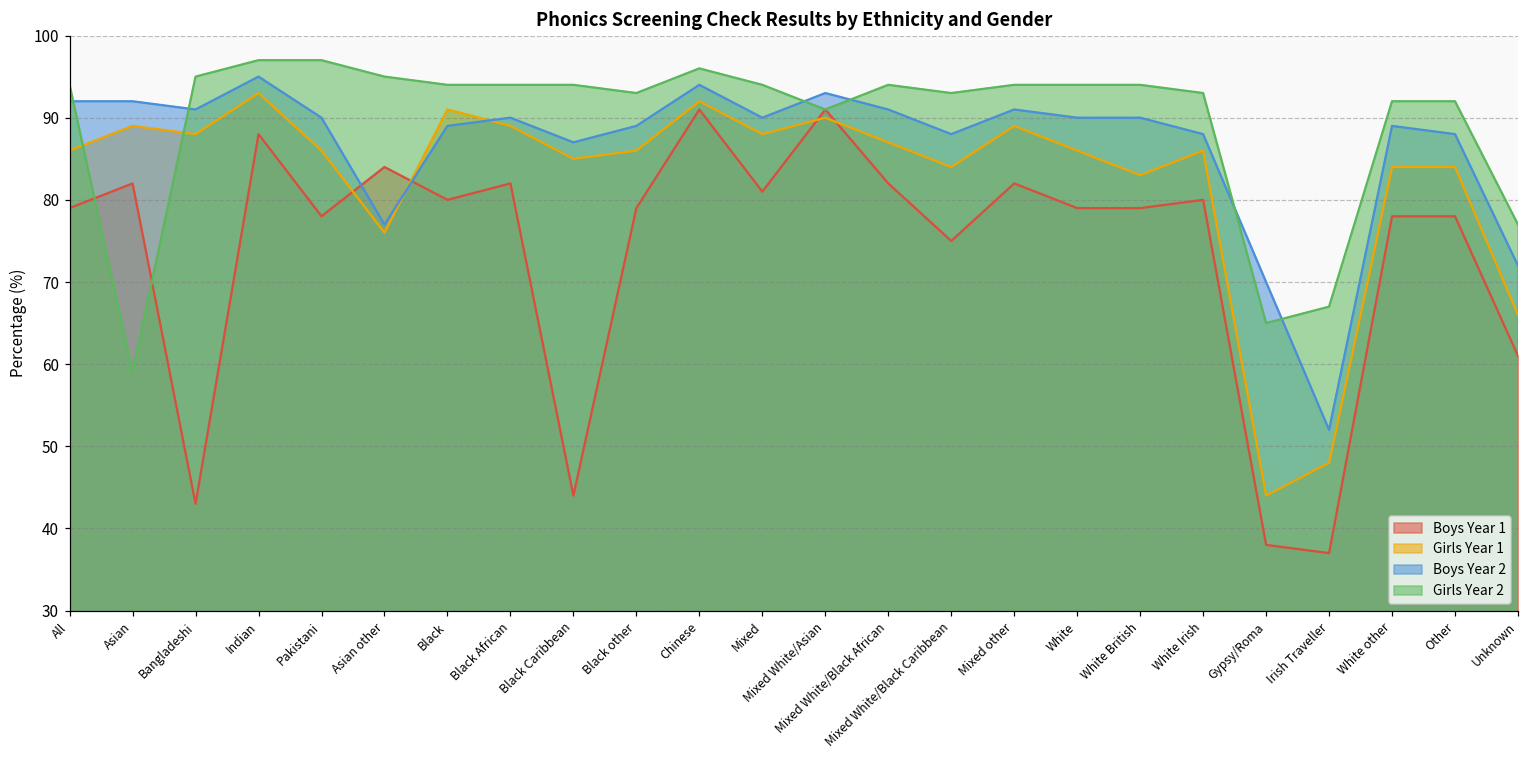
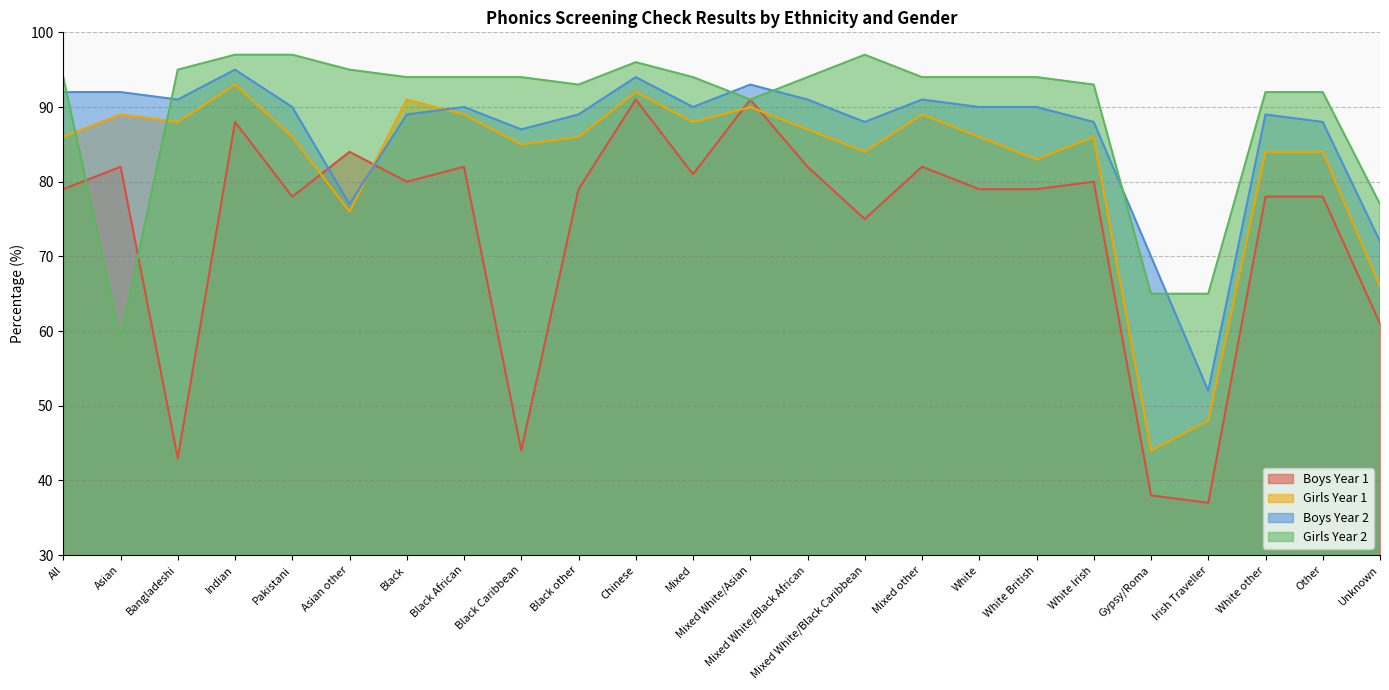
Girls Year 2, Mixed White/Black Caribbean: 93 -> 97
Girls Year 2, Irish Traveller: 67 -> 65
